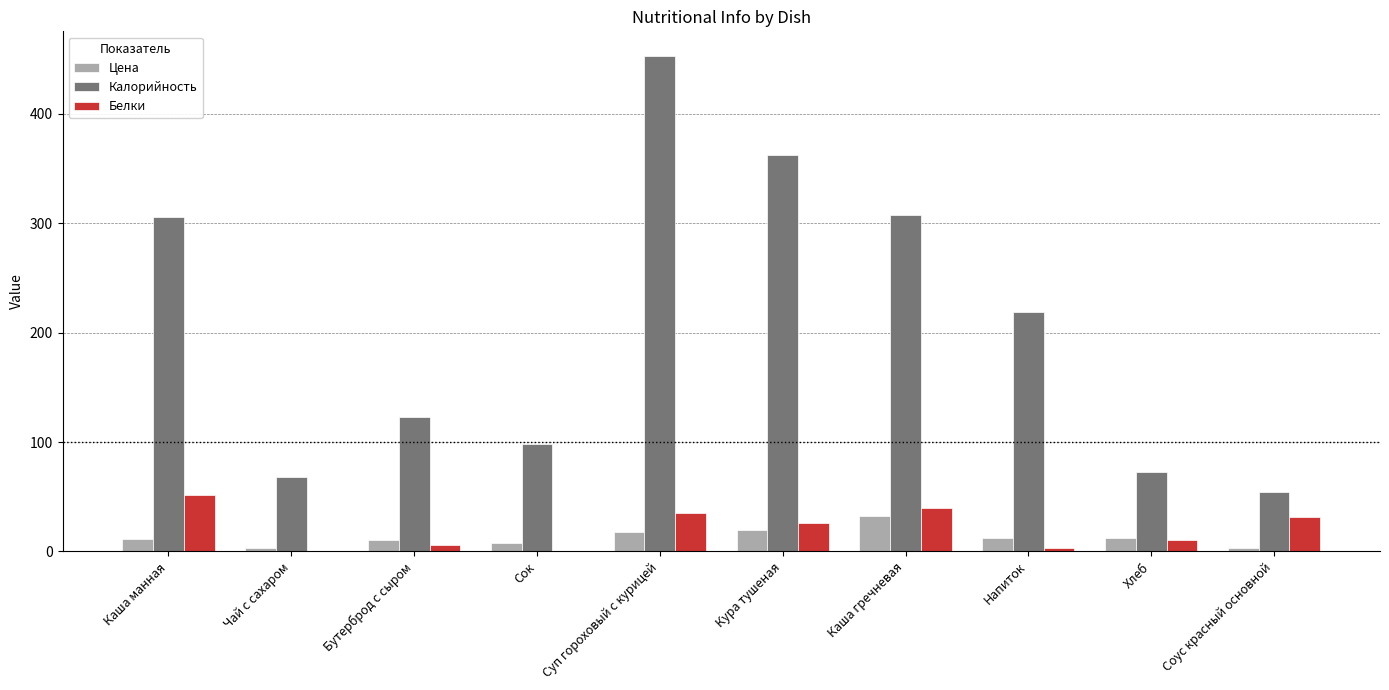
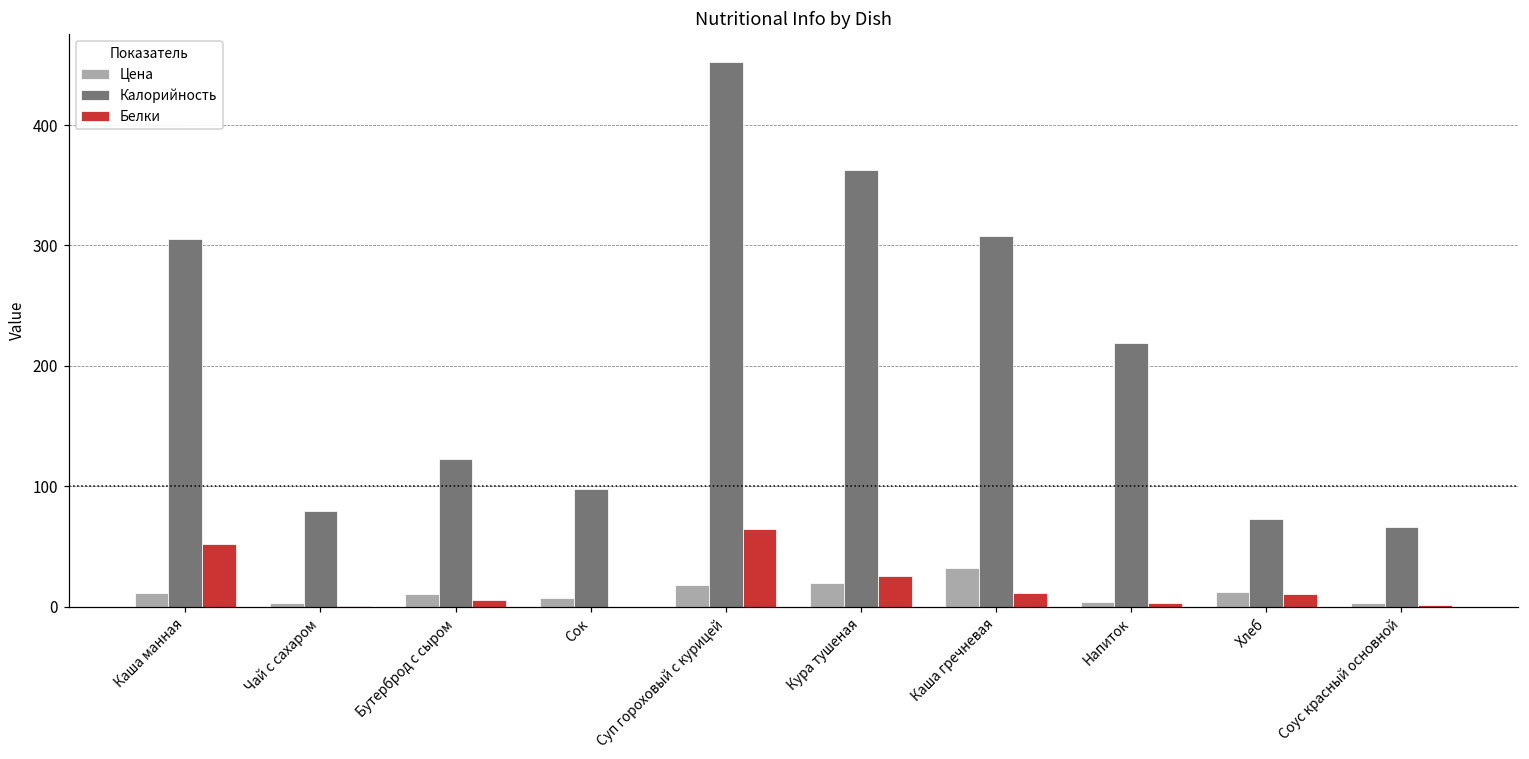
Калорийность, Чай с сахаром: 69 -> 79
Белки, Суп гороховый с курицей: 35 -> 65
Белки, Каша гречневая: 40 -> 11
Цена, Напиток: 12 -> 4
Калорийность, Соус красный основной: 55 -> 66
Белки, Соус красный основной: 32 -> 1
